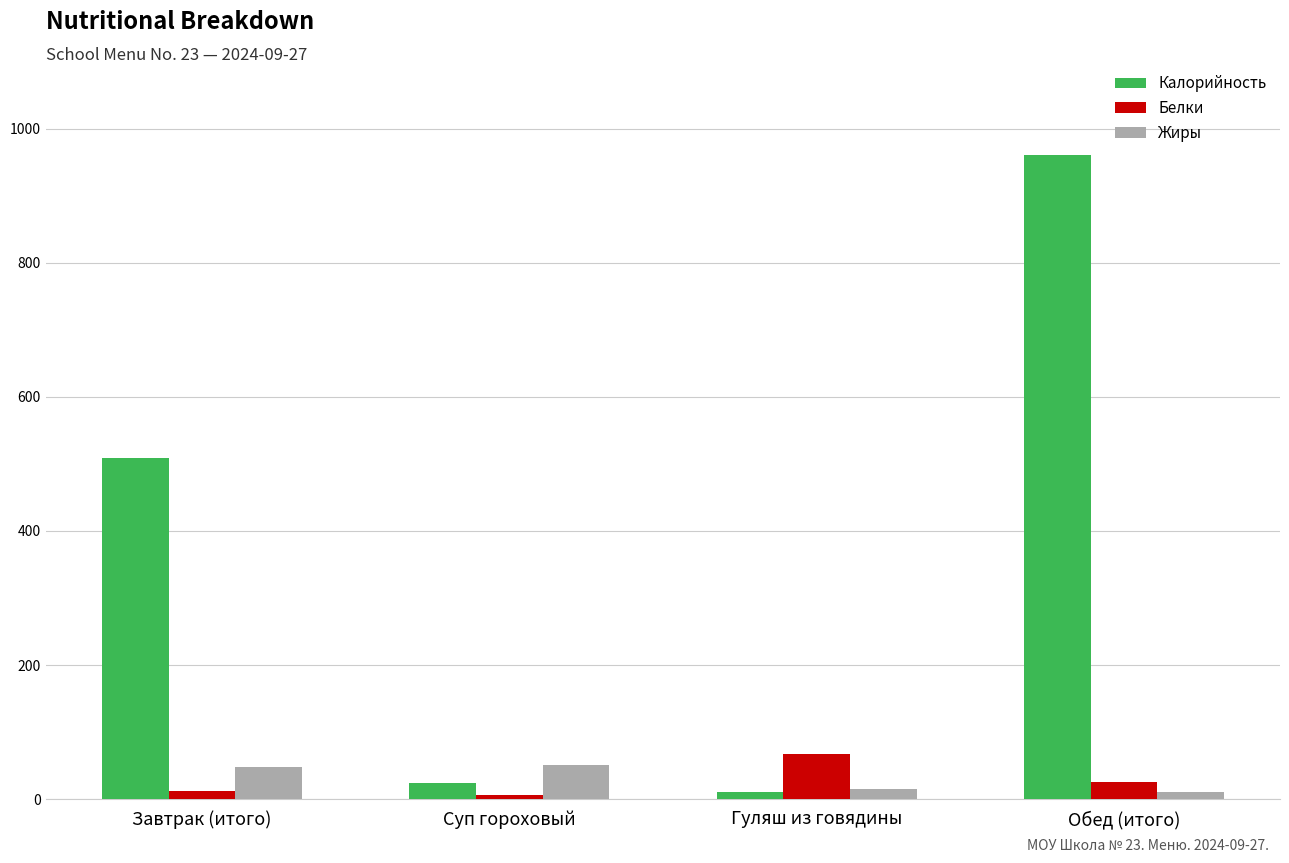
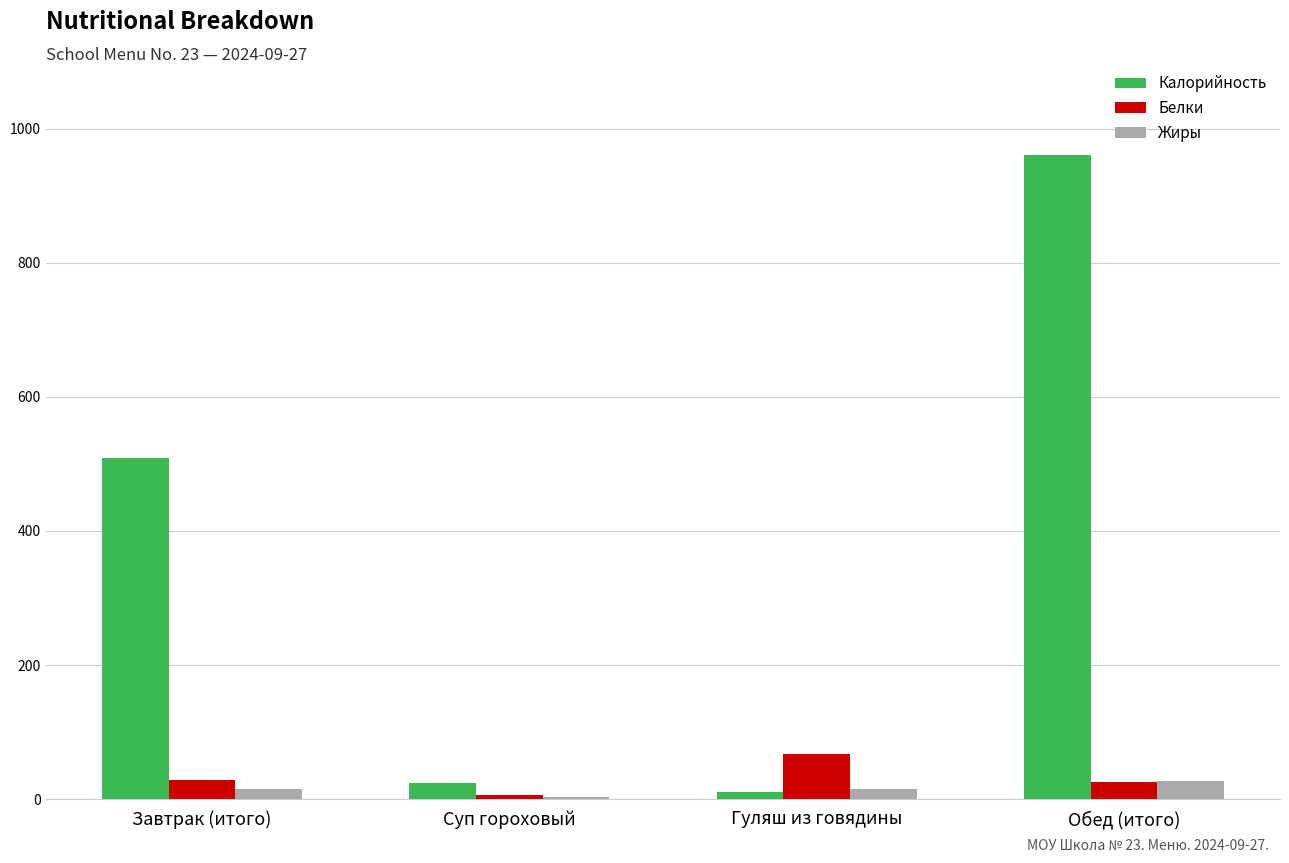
Белки, Завтрак (итого): 10 -> 30
Жиры, Завтрак (итого): 50 -> 20
Жиры, Суп гороховый: 50 -> 0
Жиры, Обед (итого): 10 -> 30
